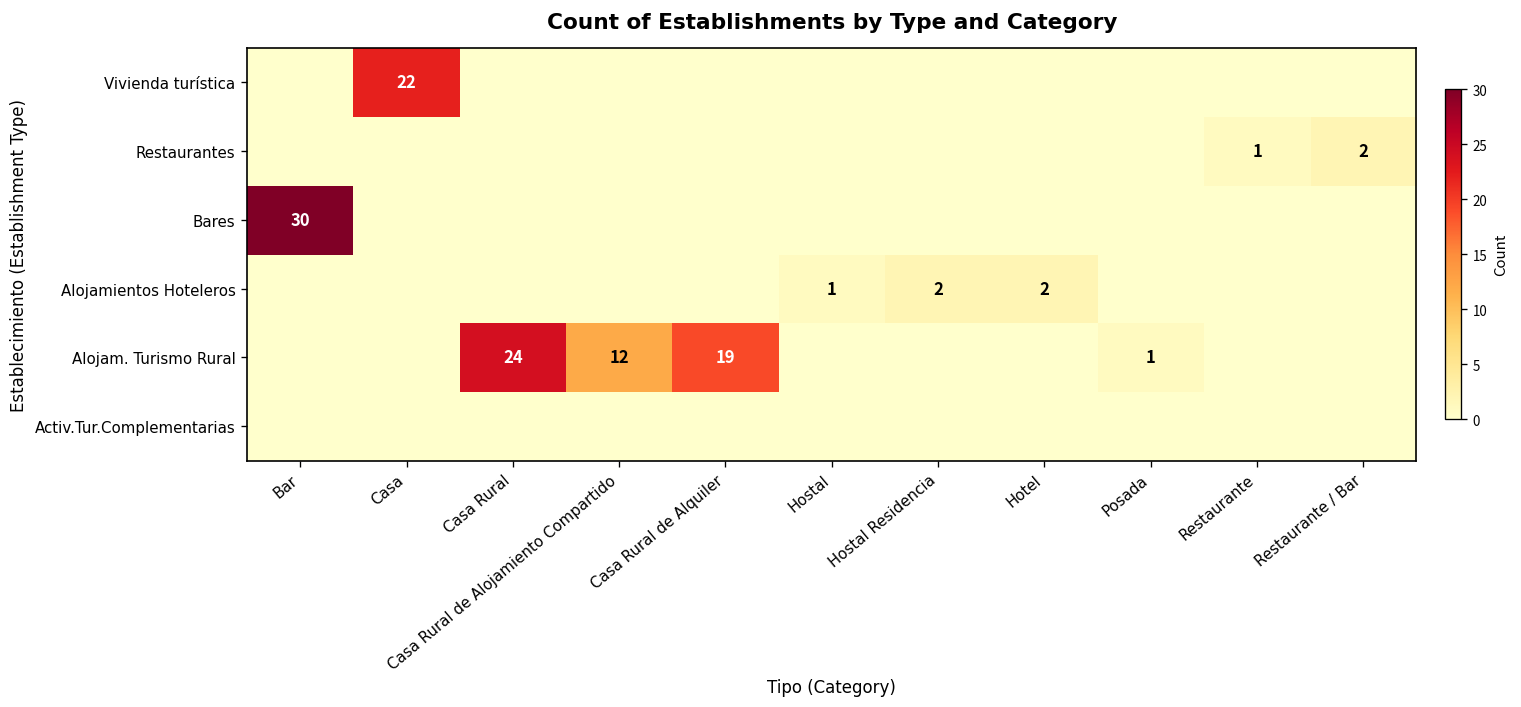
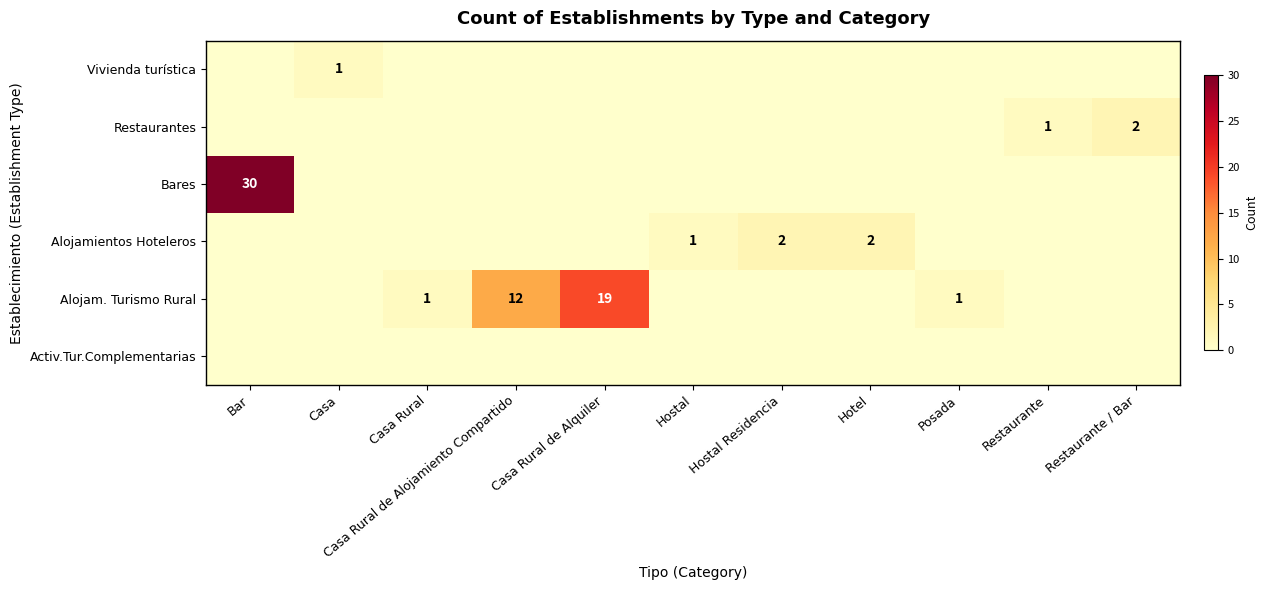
Vivienda turística, Casa: 22 -> 1
Alojam. Turismo Rural, Casa Rural: 24 -> 1
